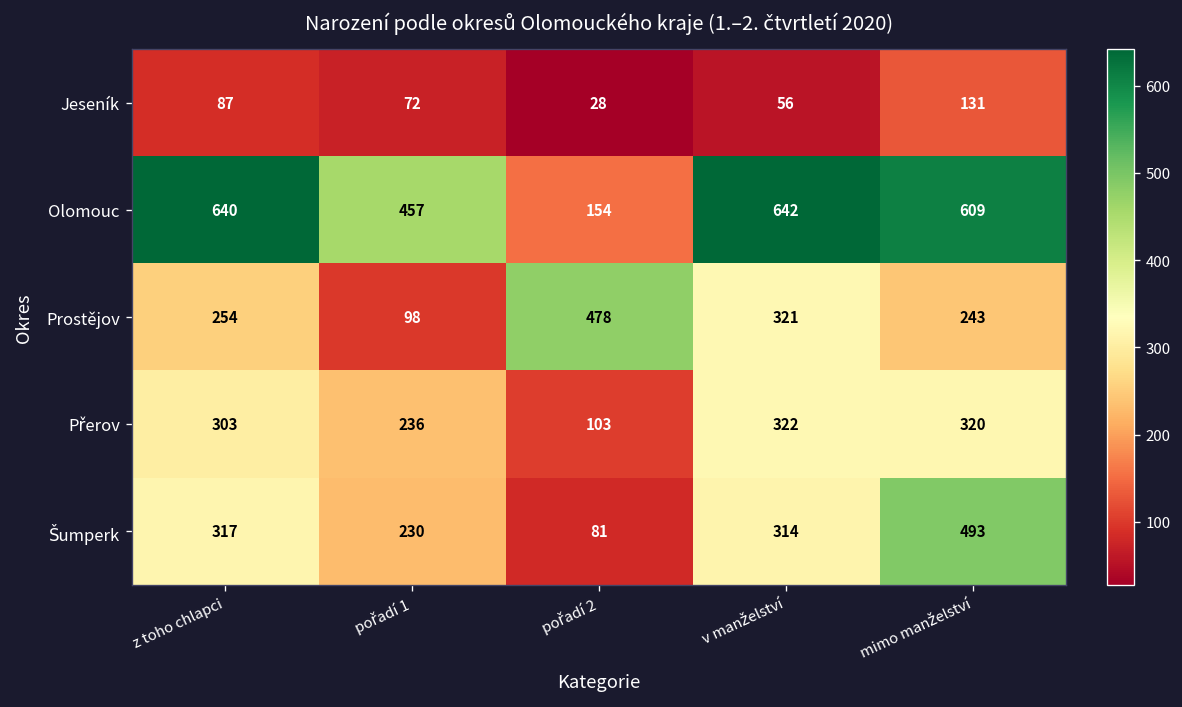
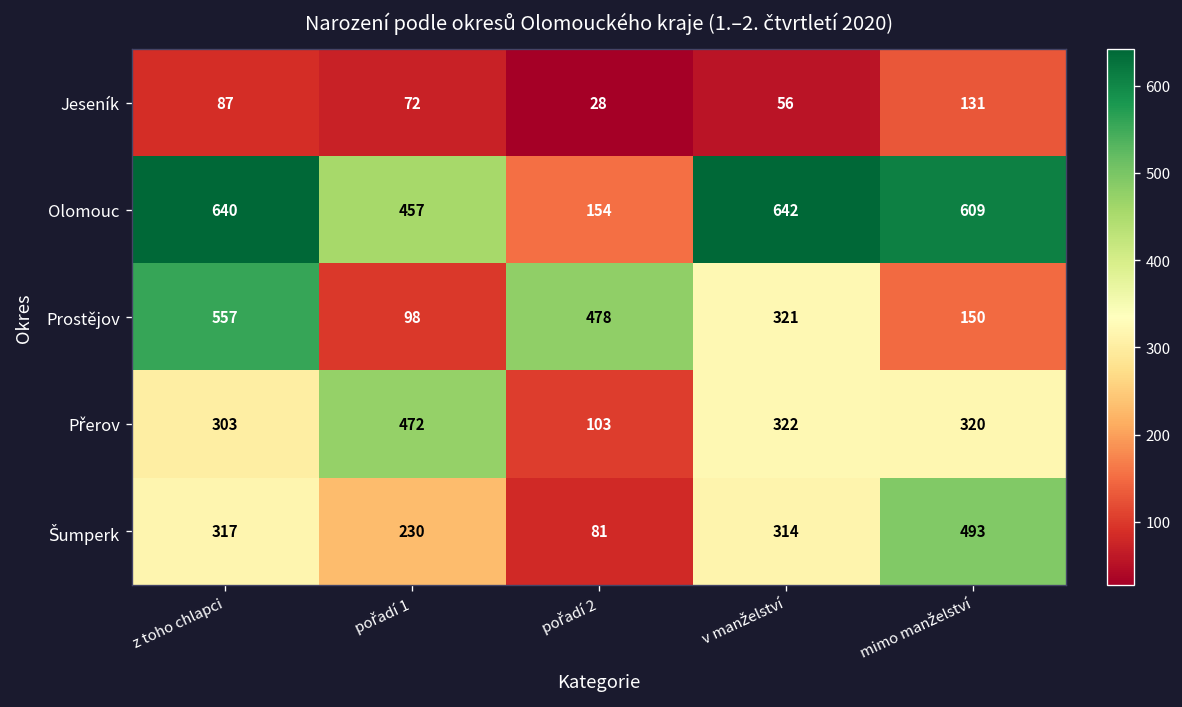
Prostějov, z toho chlapci: 254 -> 557
Prostějov, mimo manželství: 243 -> 150
Přerov, pořadí 1: 236 -> 472
